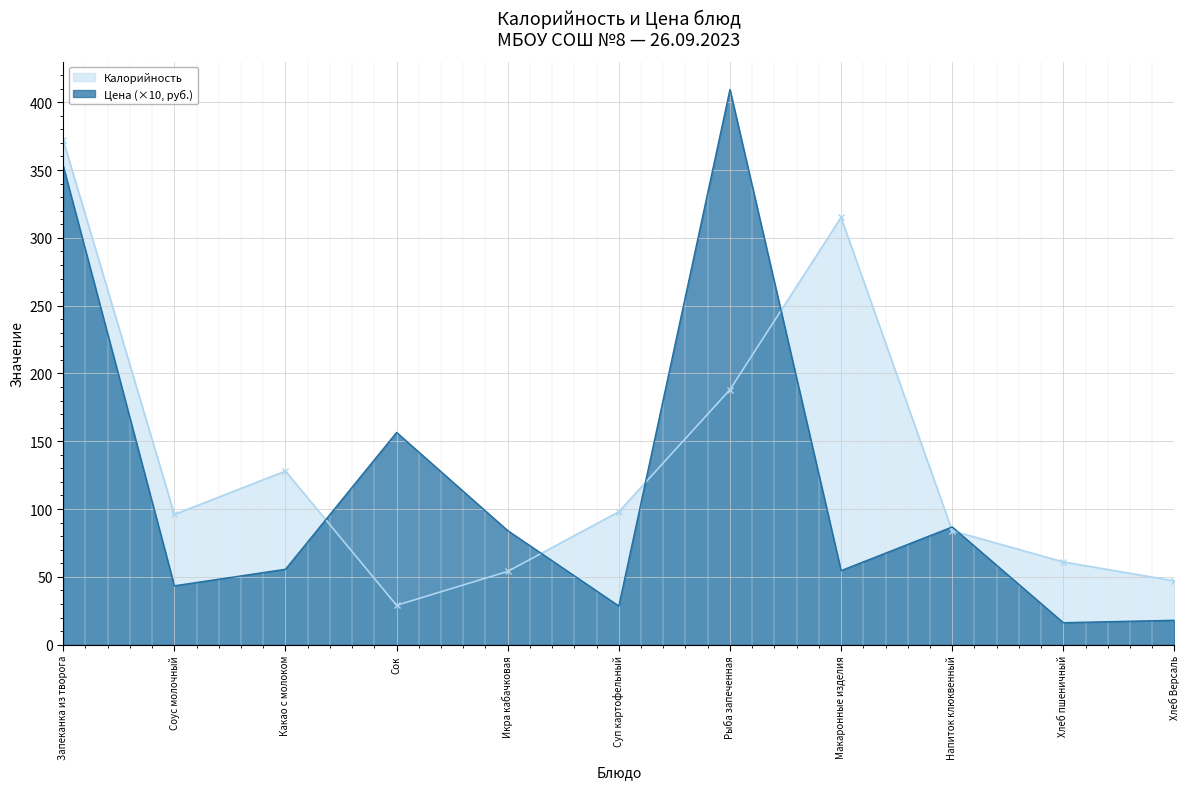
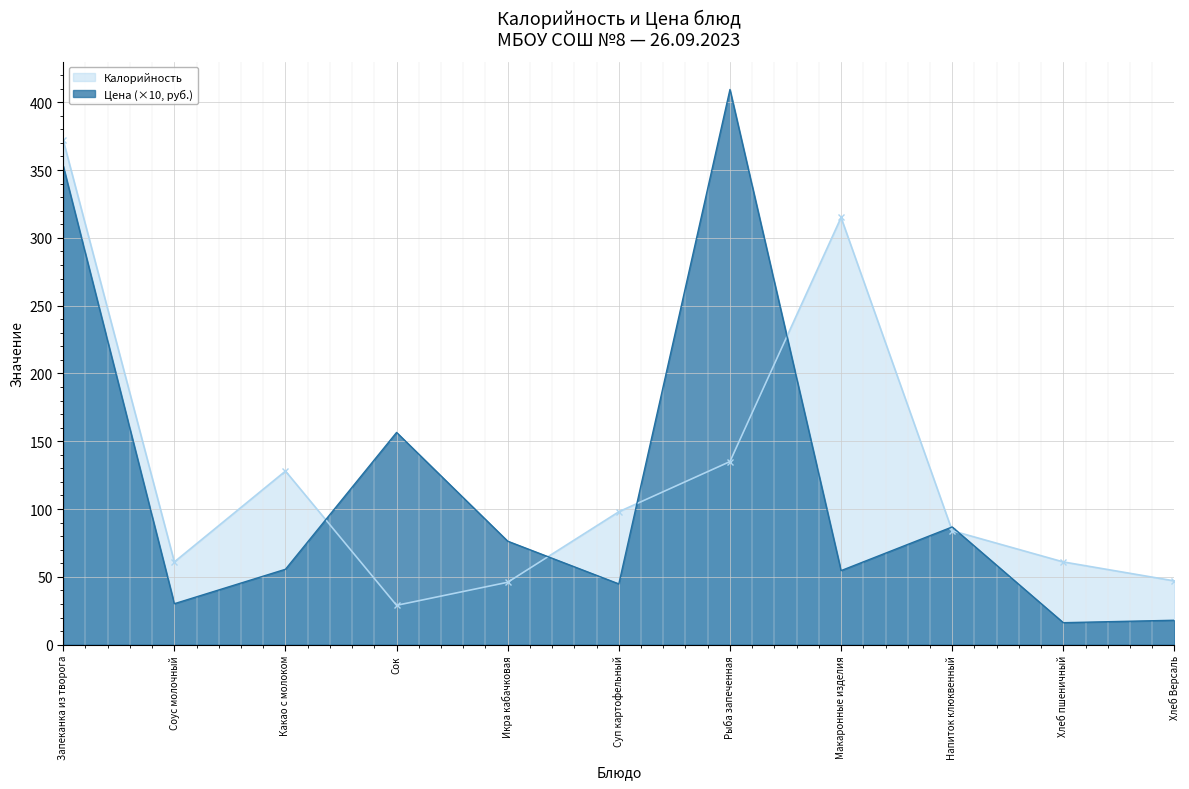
Калорийность, Соус молочный: 96 -> 61
Цена (×10, руб.), Соус молочный: 43 -> 30
Калорийность, Икра кабачковая: 54 -> 46
Цена (×10, руб.), Икра кабачковая: 84 -> 76
Цена (×10, руб.), Суп картофельный: 29 -> 45
Калорийность, Рыба запеченная: 188 -> 135
